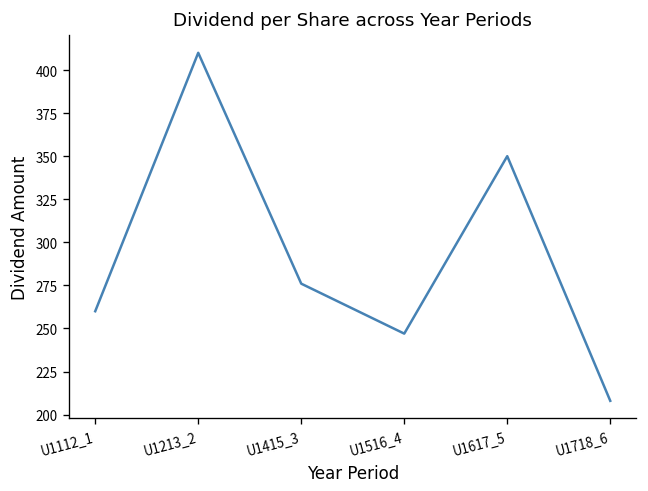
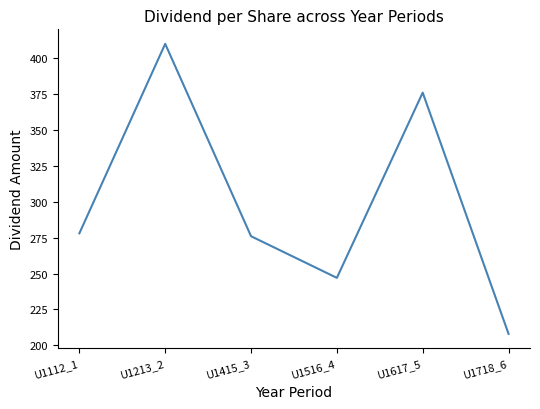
U1112_1: 260 -> 278
U1617_5: 350 -> 376
